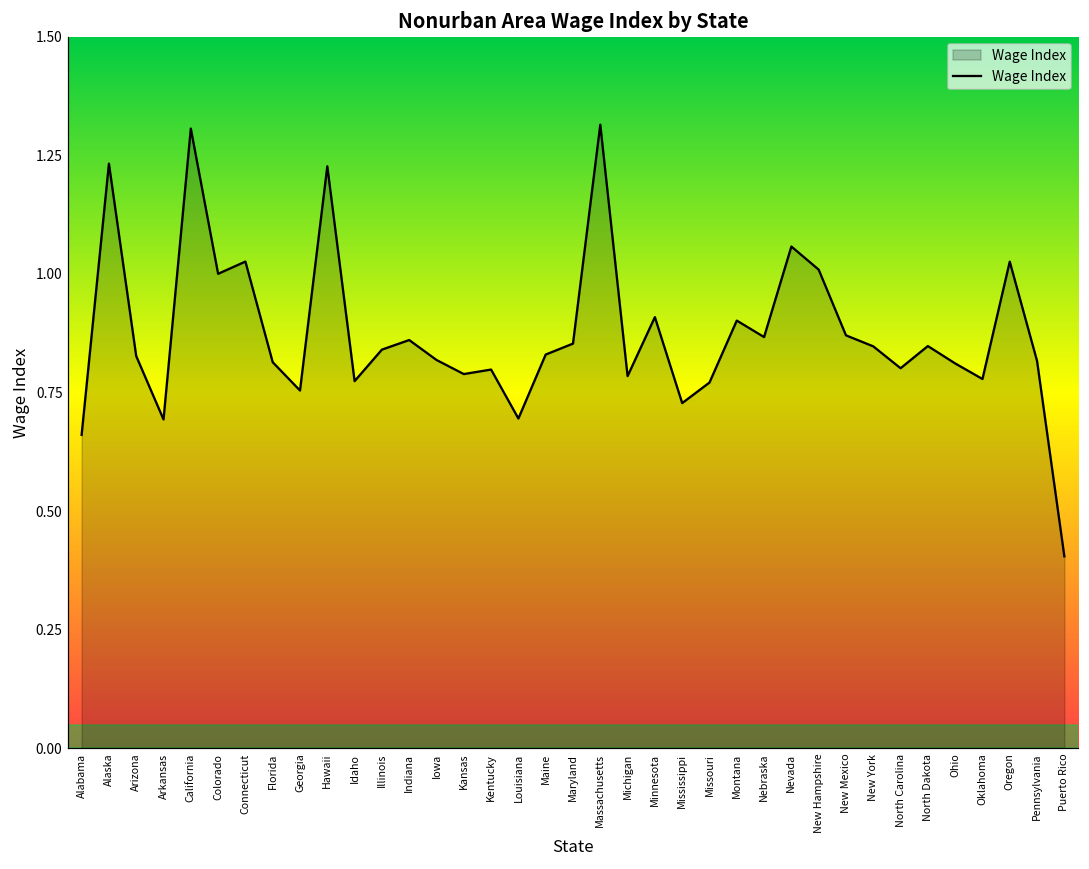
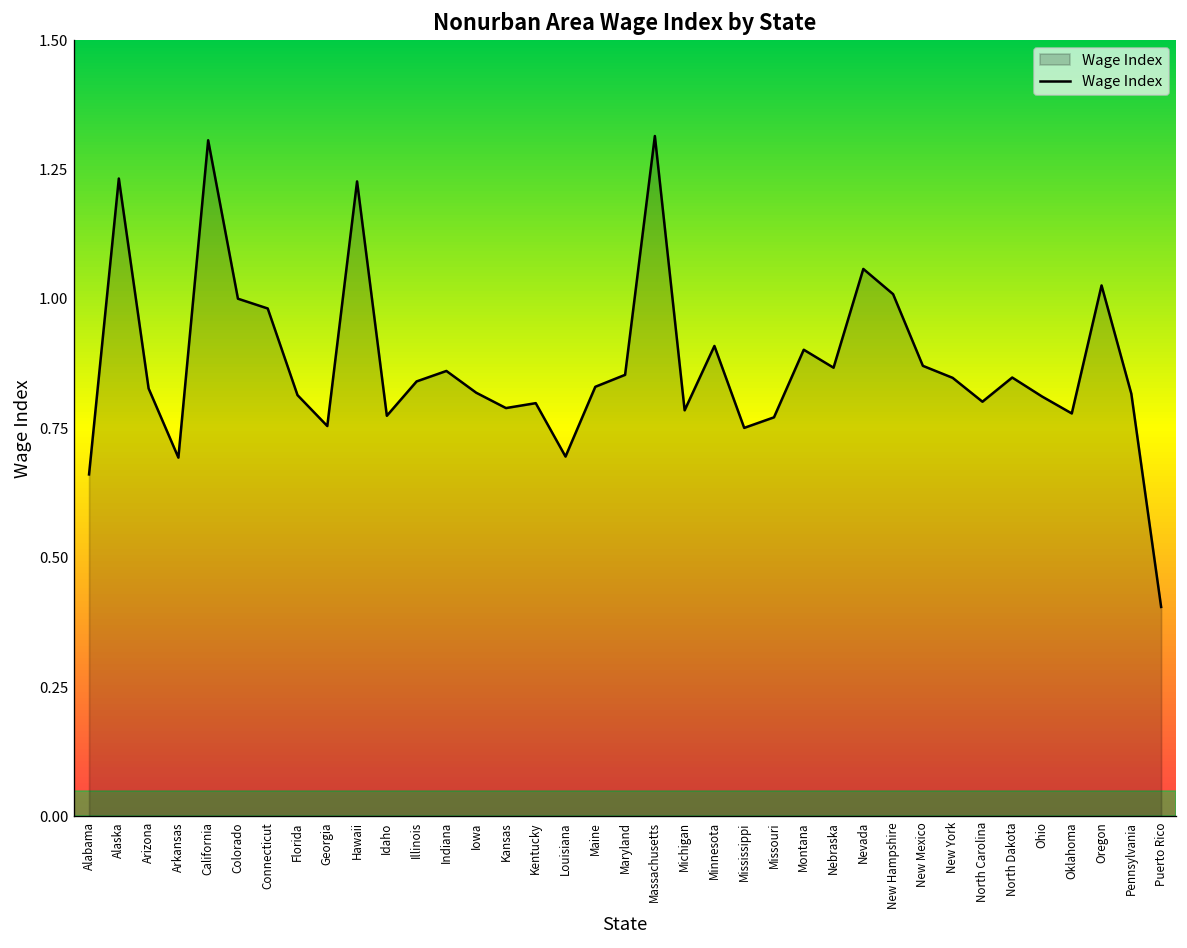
Connecticut: 1.03 -> 0.98
Mississippi: 0.73 -> 0.75
